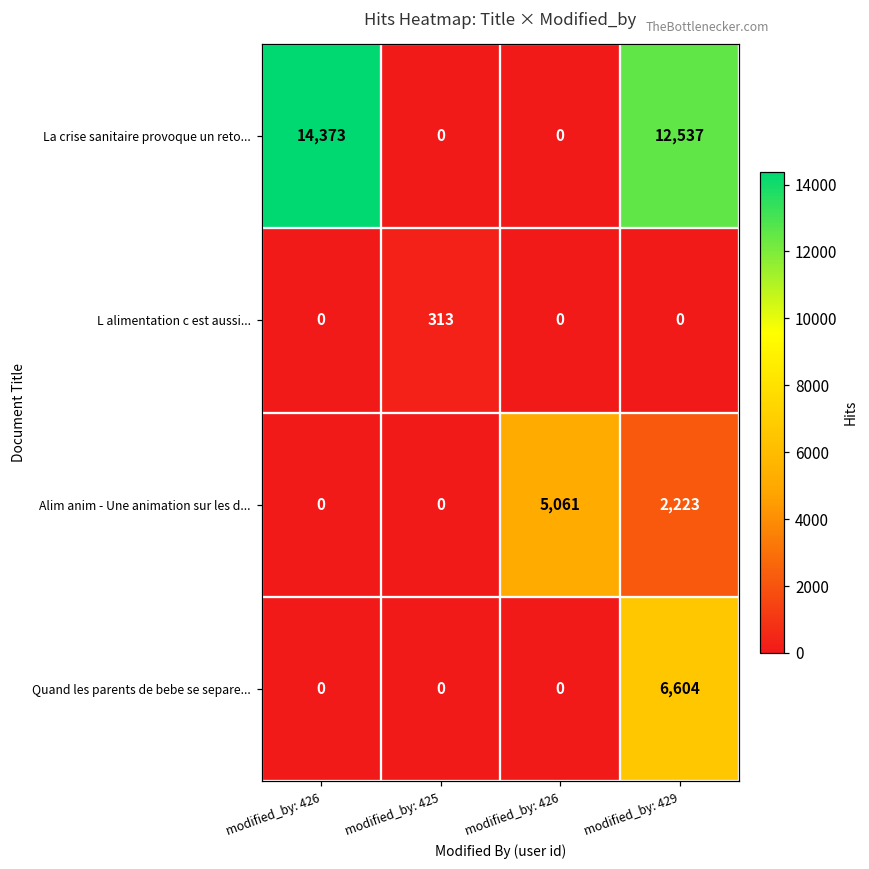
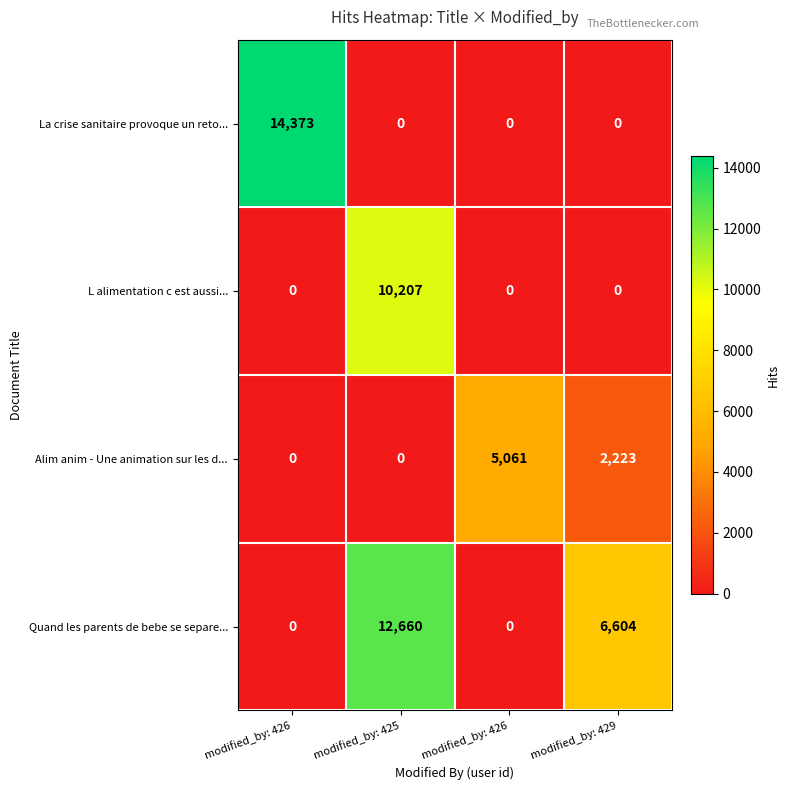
La crise sanitaire provoque un reto..., modified_by: 429: 12,537 -> 0
L alimentation c est aussi..., modified_by: 425: 313 -> 10,207
Quand les parents de bebe se separe..., modified_by: 425: 0 -> 12,660
